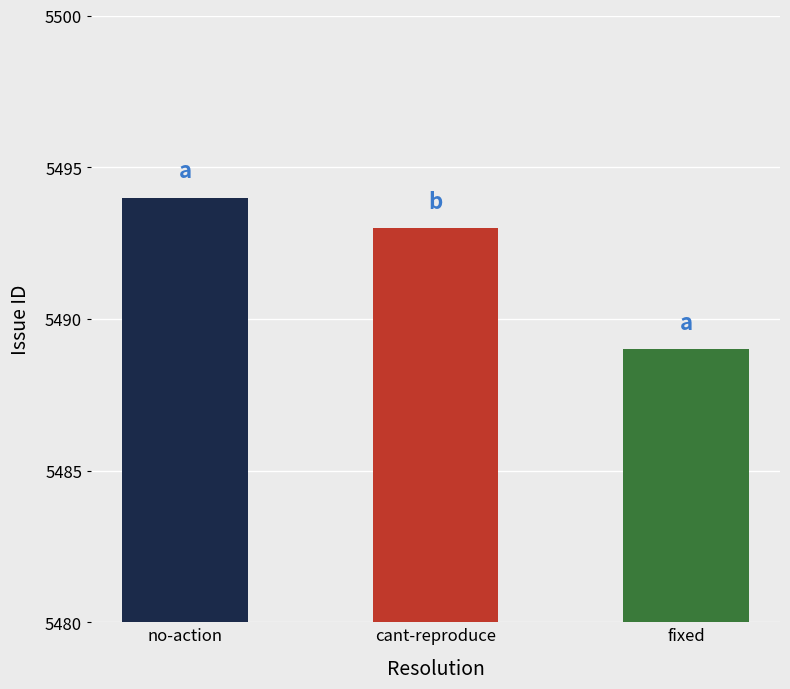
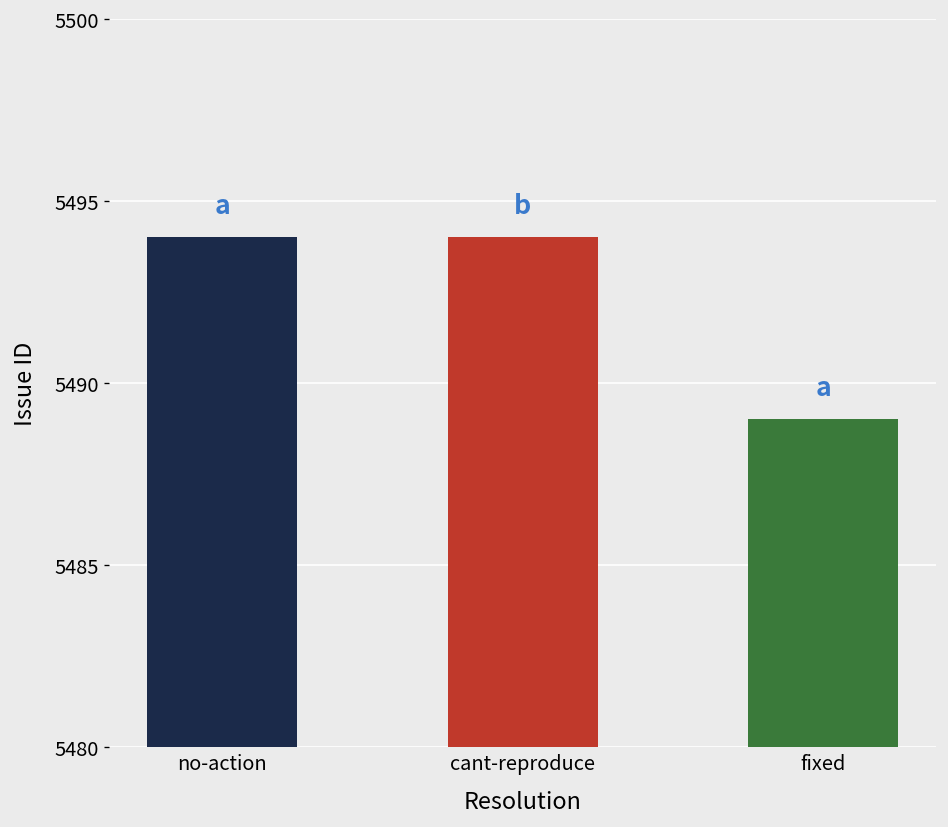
cant-reproduce: 5493 -> 5494
